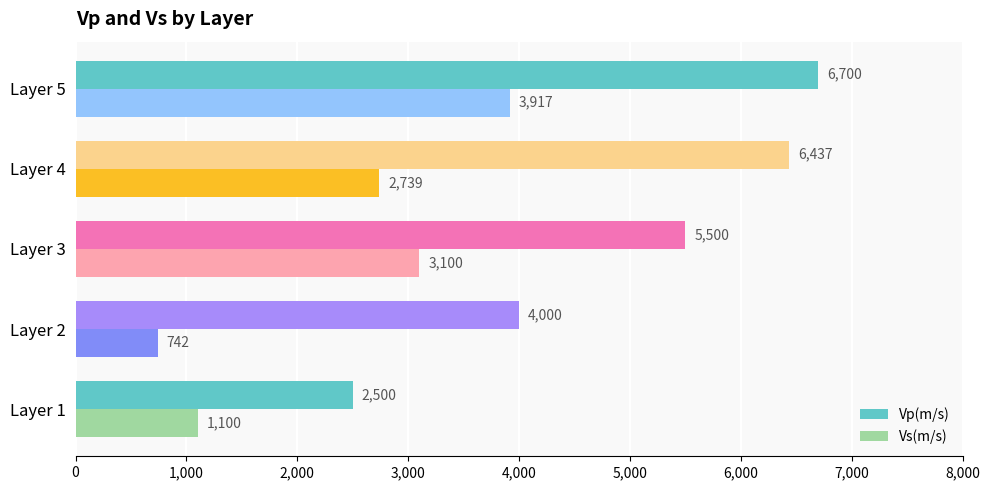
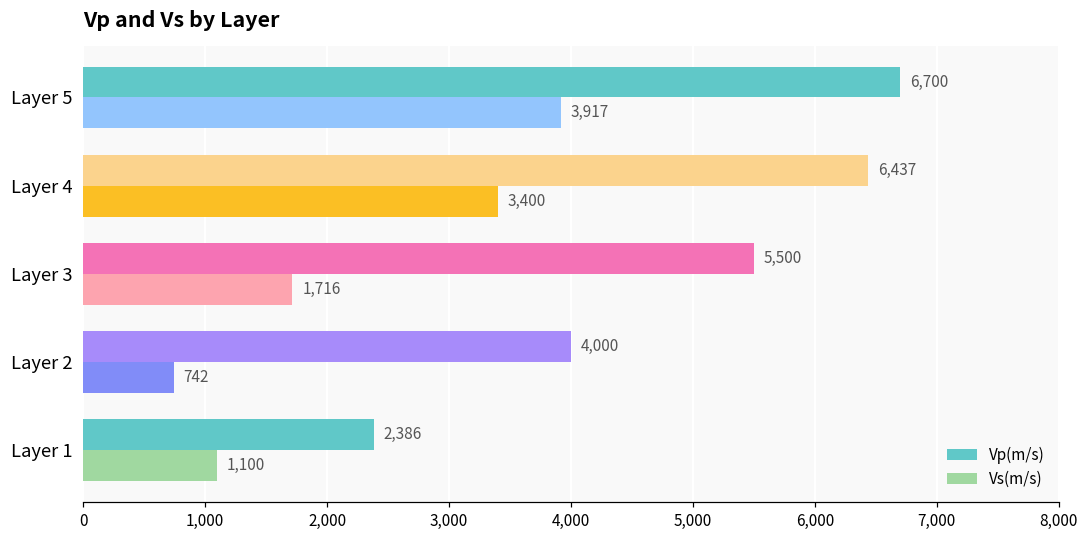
Vs(m/s), Layer 4: 2,739 -> 3,400
Vs(m/s), Layer 3: 3,100 -> 1,716
Vp(m/s), Layer 1: 2,500 -> 2,386
